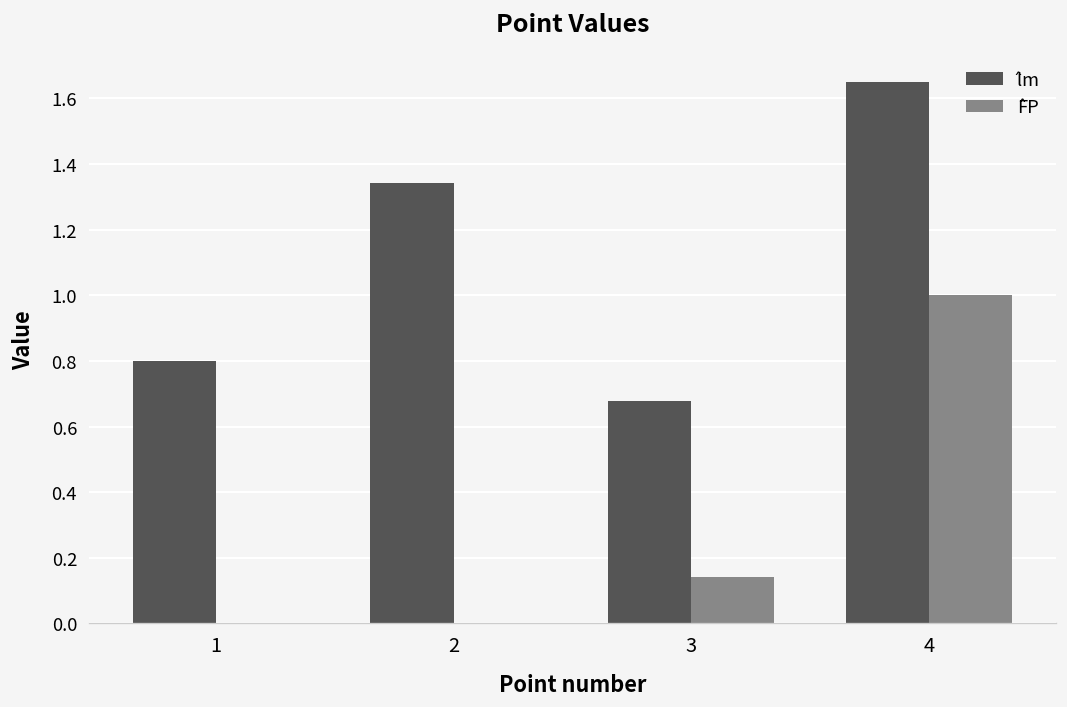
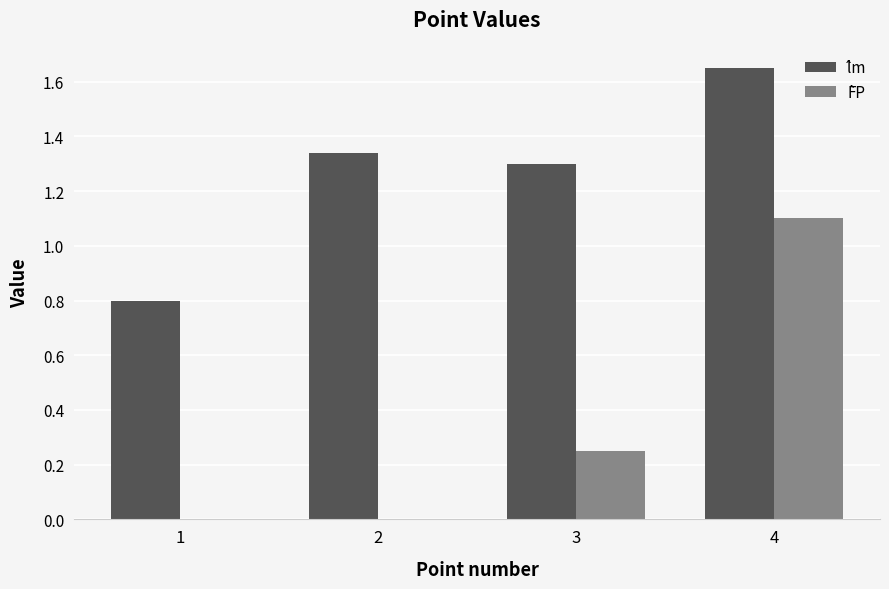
l̂m, 3: 0.68 -> 1.30
F̂P, 3: 0.14 -> 0.25
F̂P, 4: 1.0 -> 1.1
